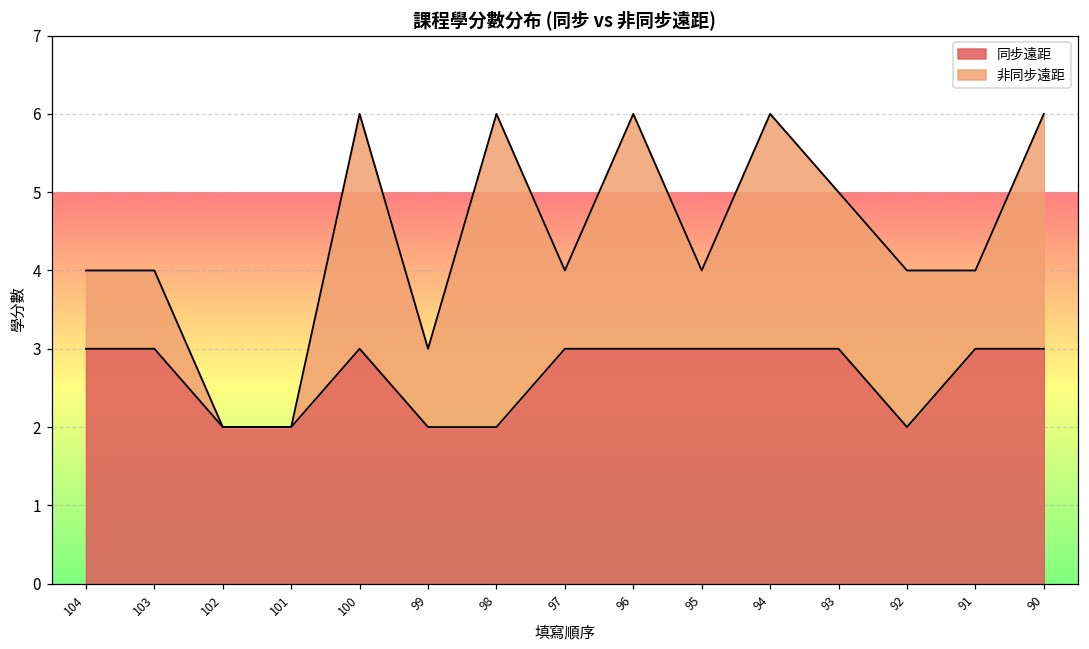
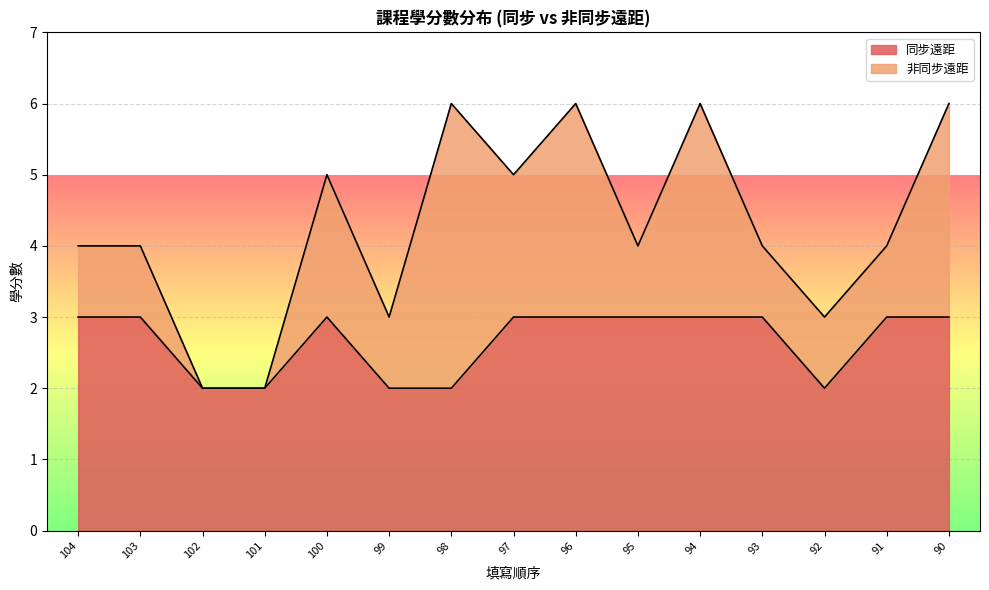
非同步遠距, 100: 3 -> 2
非同步遠距, 97: 1 -> 2
非同步遠距, 93: 2 -> 1
非同步遠距, 92: 2 -> 1
